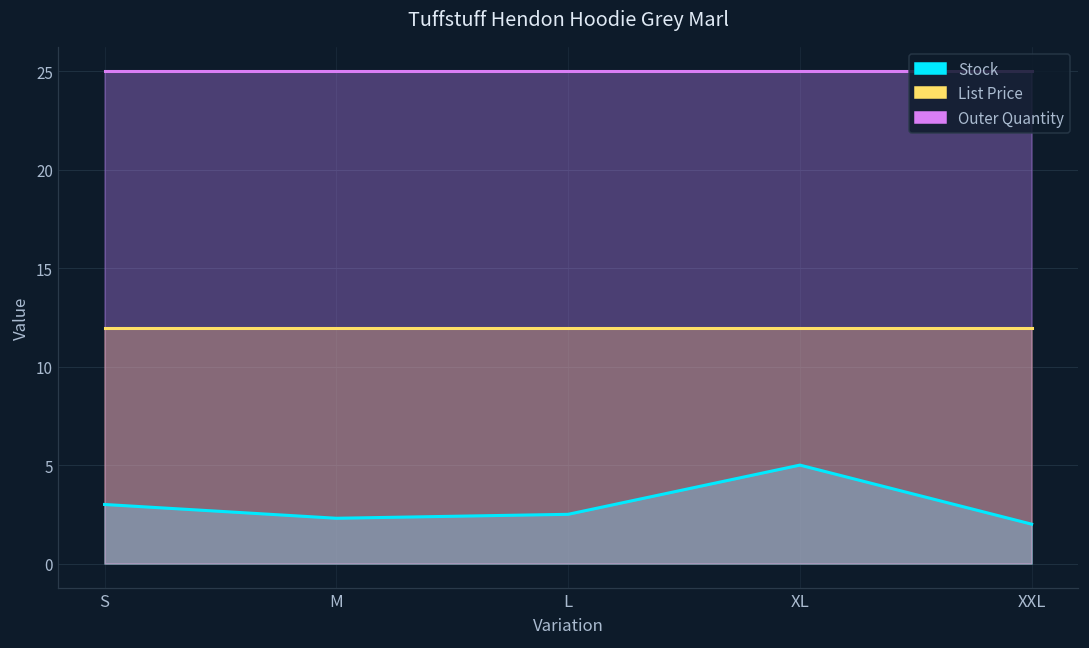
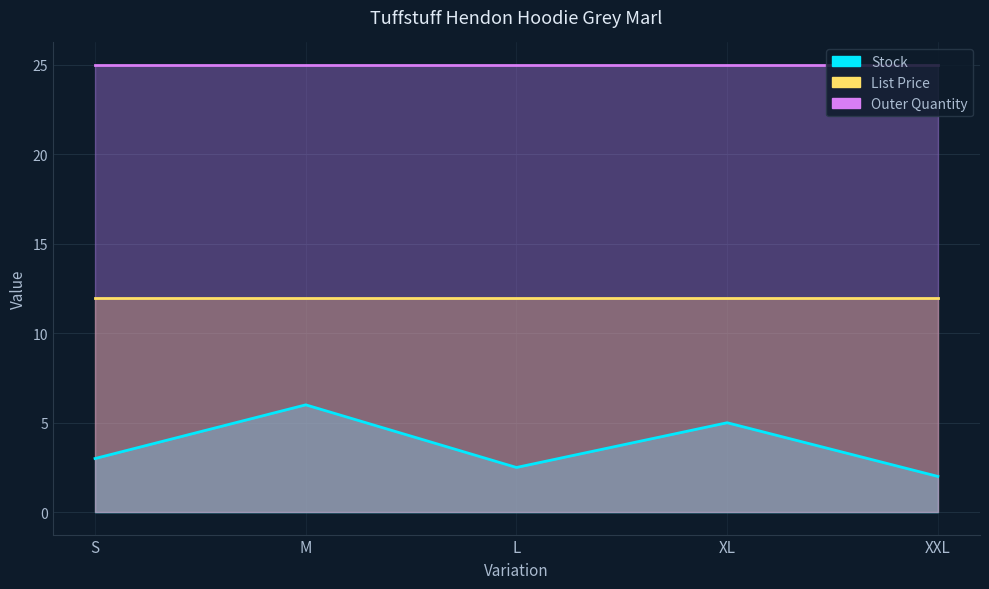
Stock, M: 2.3 -> 6.0
